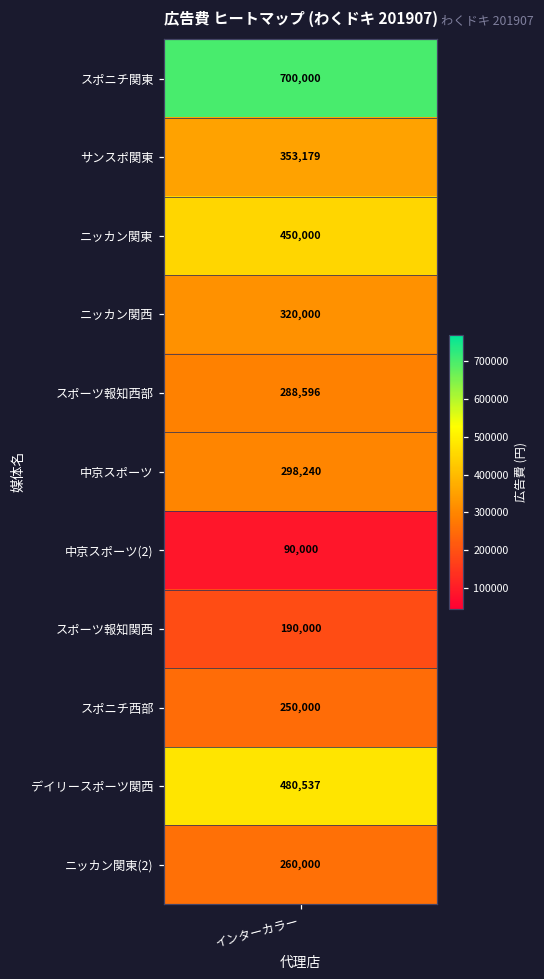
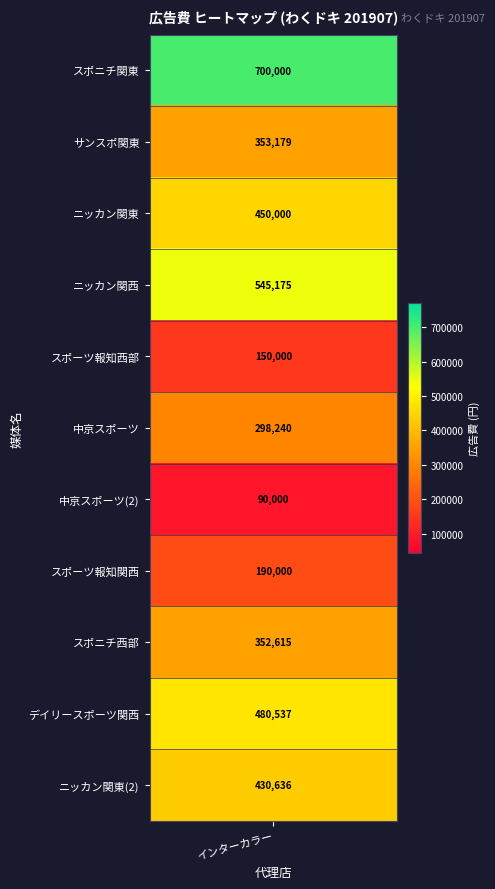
ニッカン関西, インターカラー: 320,000 -> 545,175
スポーツ報知西部, インターカラー: 288,596 -> 150,000
スポニチ西部, インターカラー: 250,000 -> 352,615
ニッカン関東(2), インターカラー: 260,000 -> 430,636
